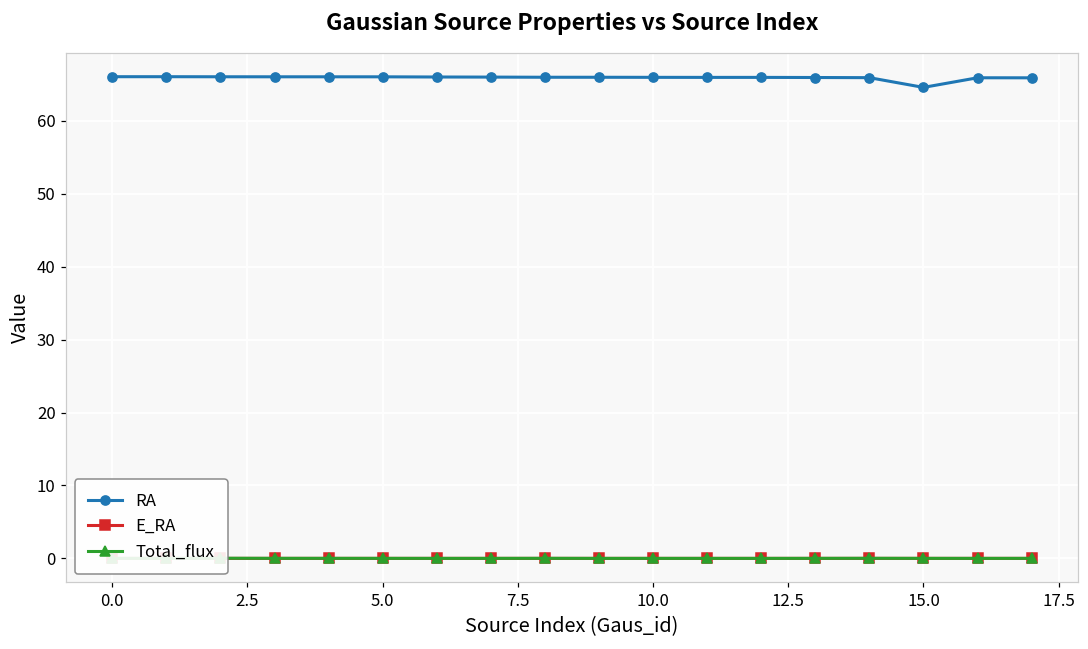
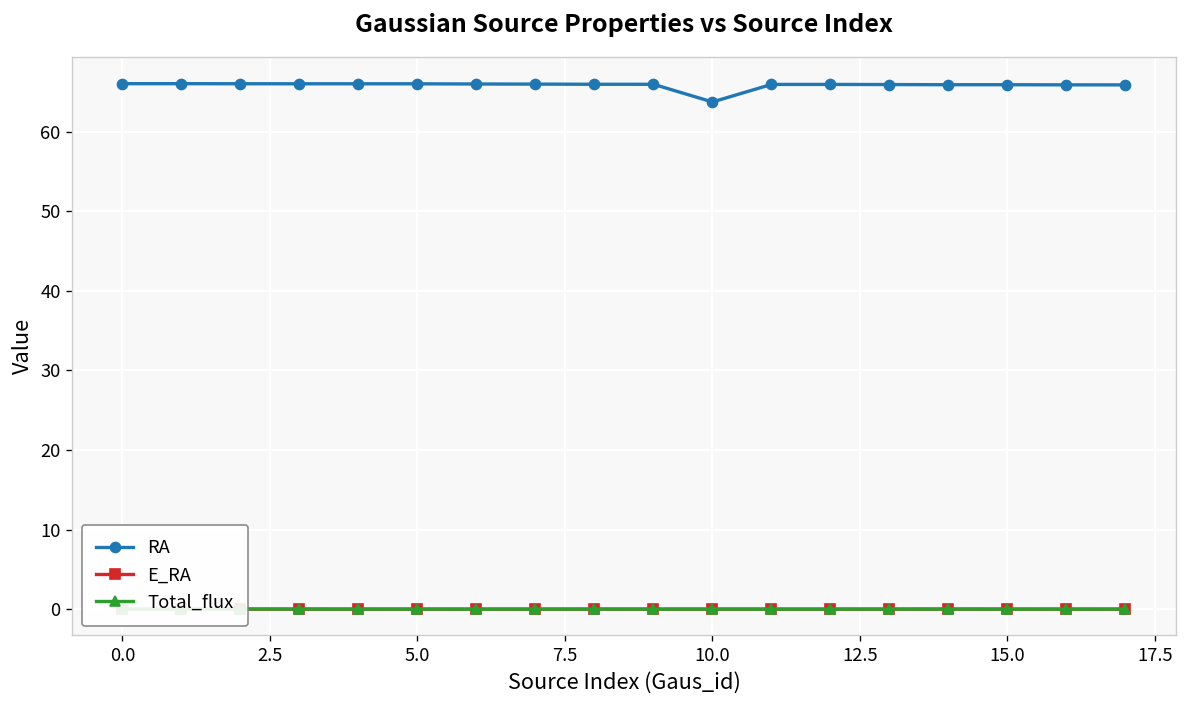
RA, 10.0: 66 -> 64
RA, 15.0: 65 -> 66
